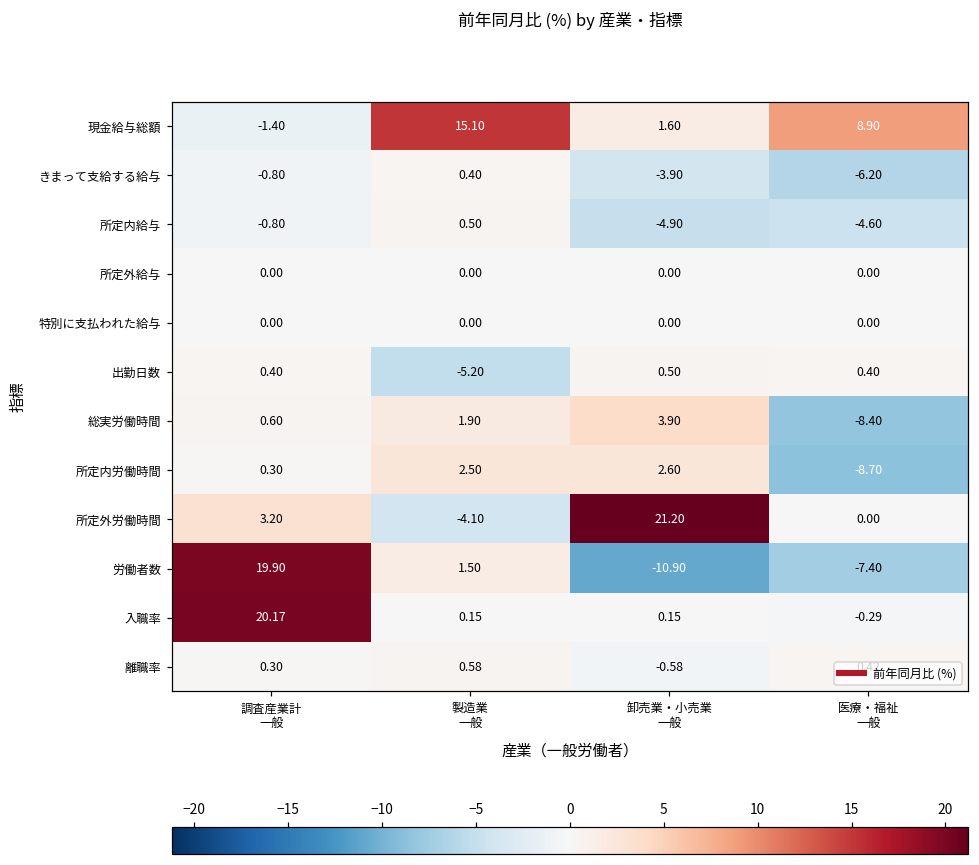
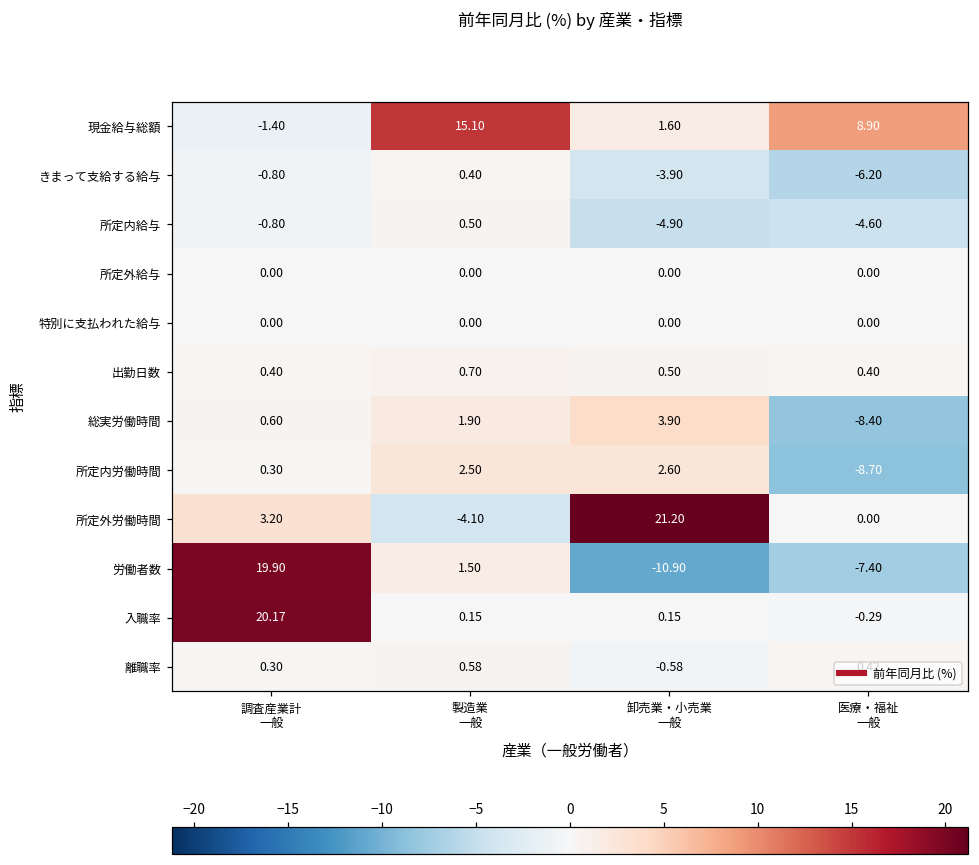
出勤日数, 製造業 一般: -5.20 -> 0.70
